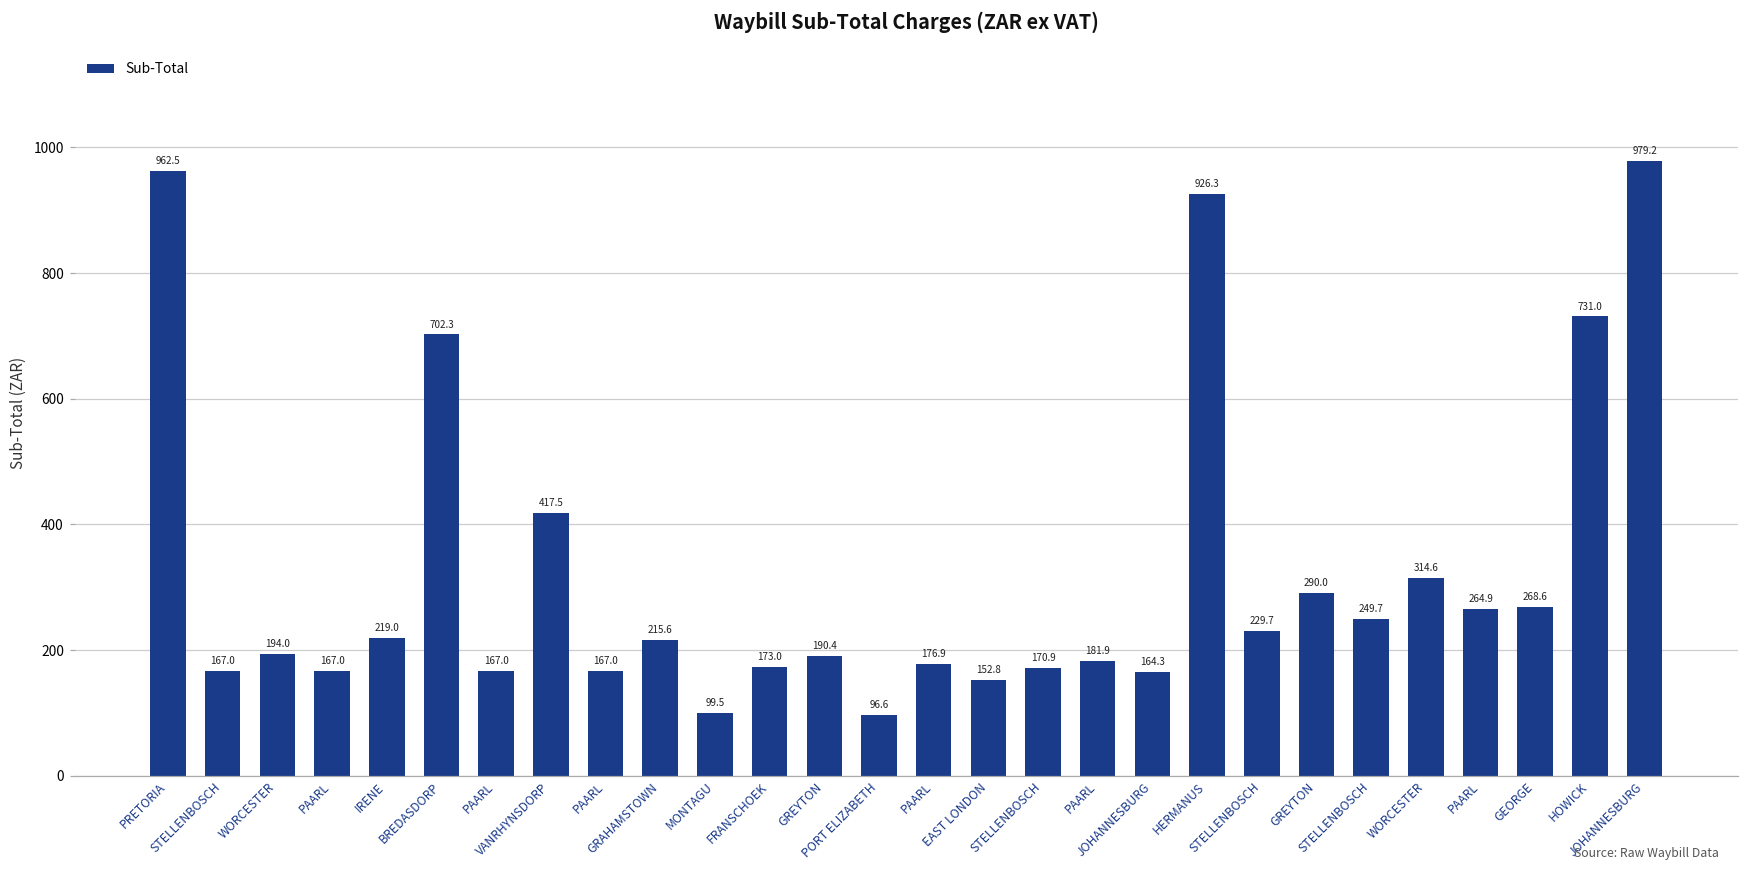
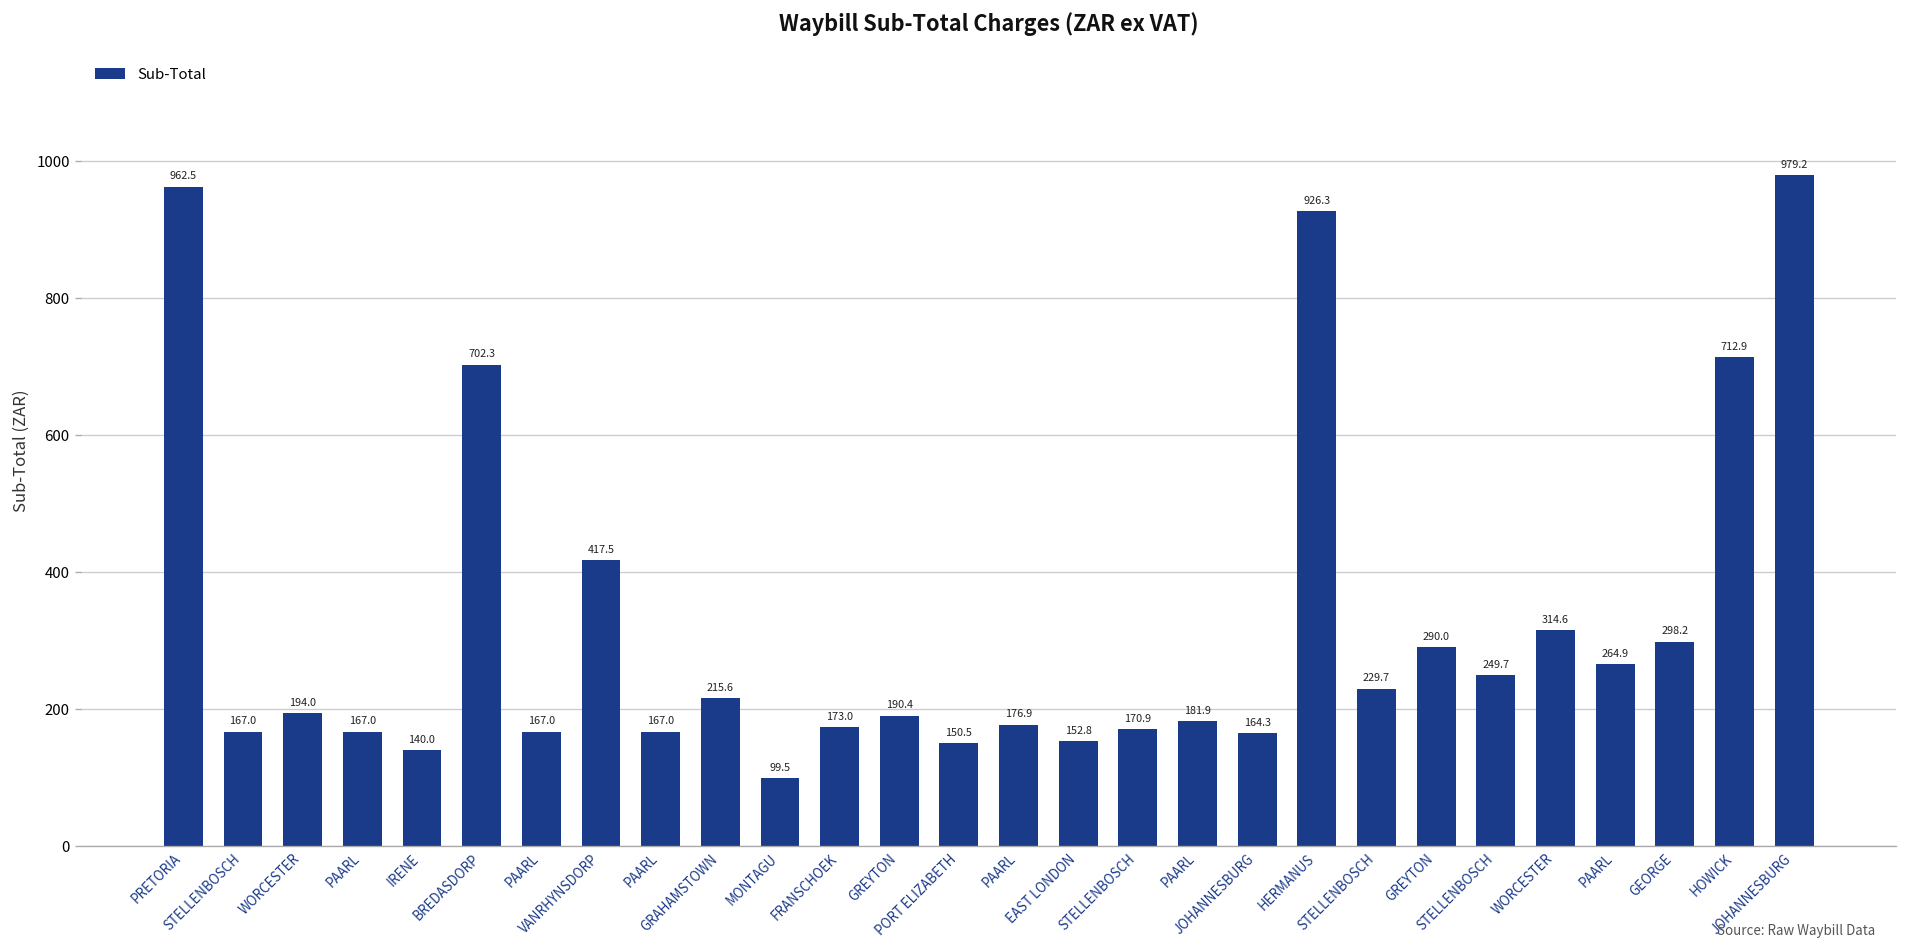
IRENE: 219.0 -> 140.0
PORT ELIZABETH: 96.6 -> 150.5
GEORGE: 268.6 -> 298.2
HOWICK: 731.0 -> 712.9
